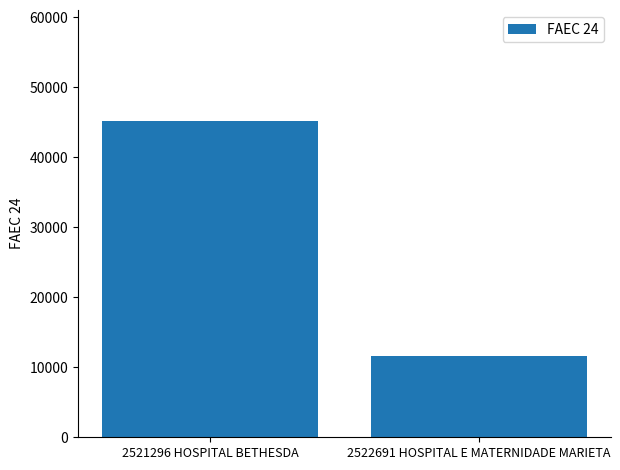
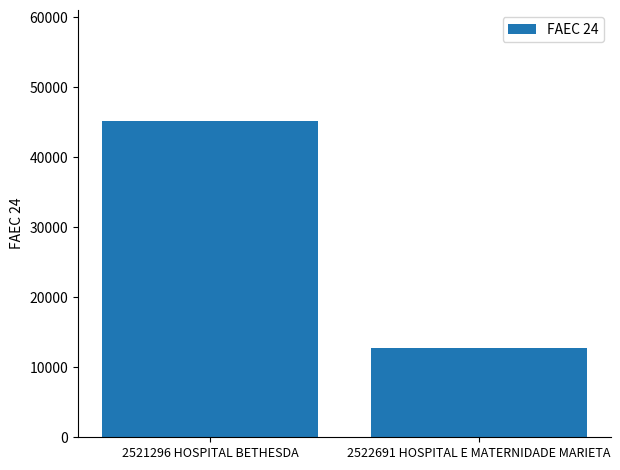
2522691 HOSPITAL E MATERNIDADE MARIETA: 12000 -> 13000
